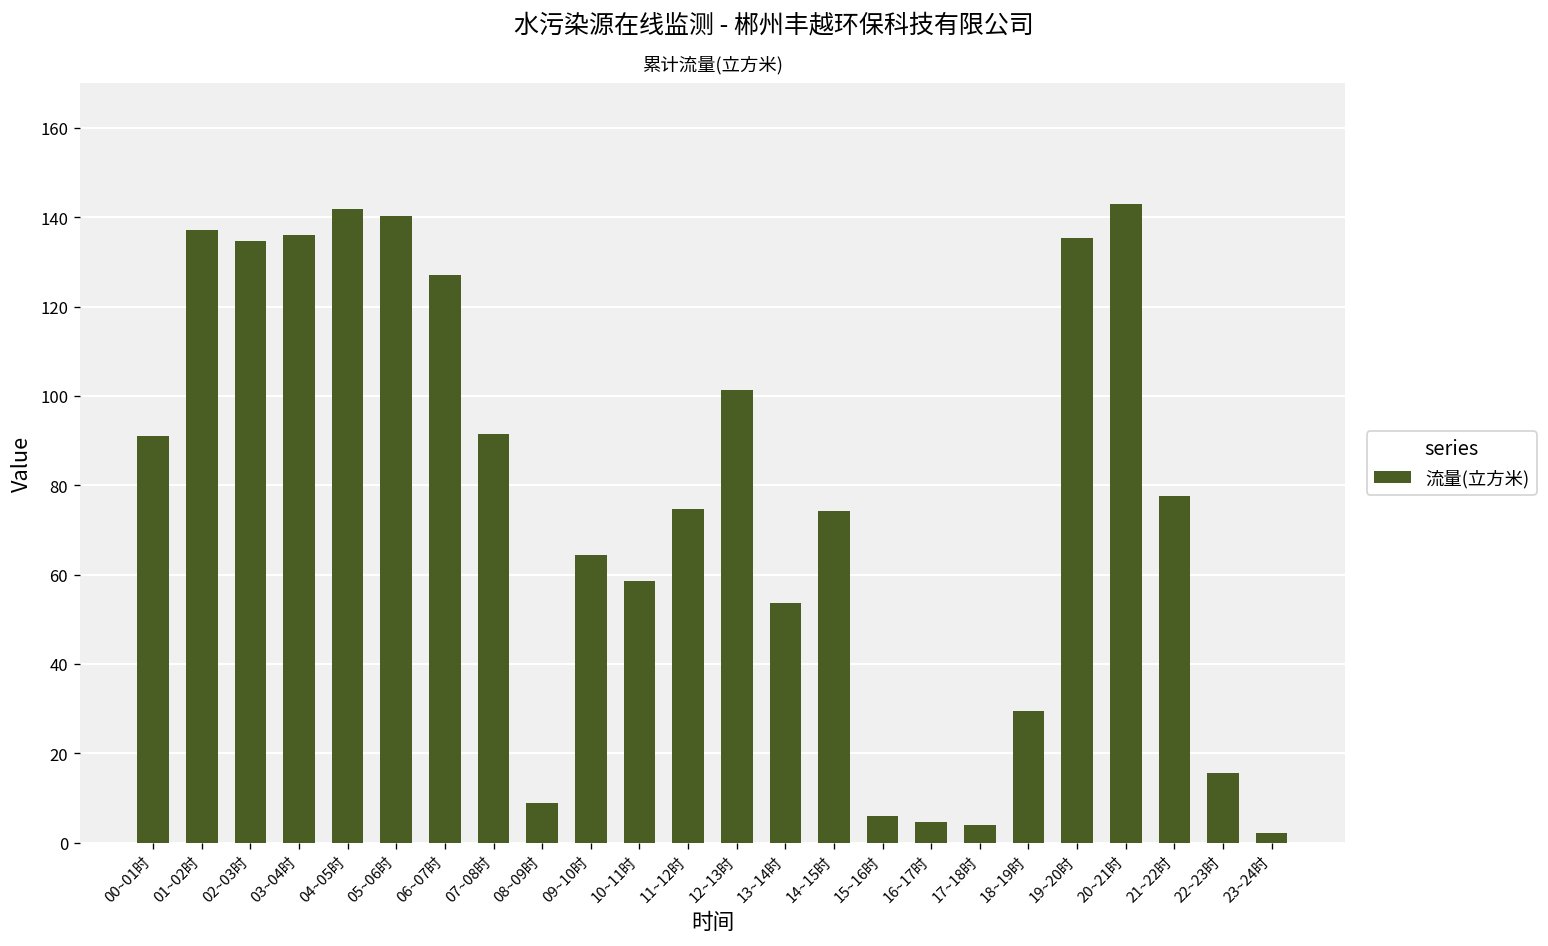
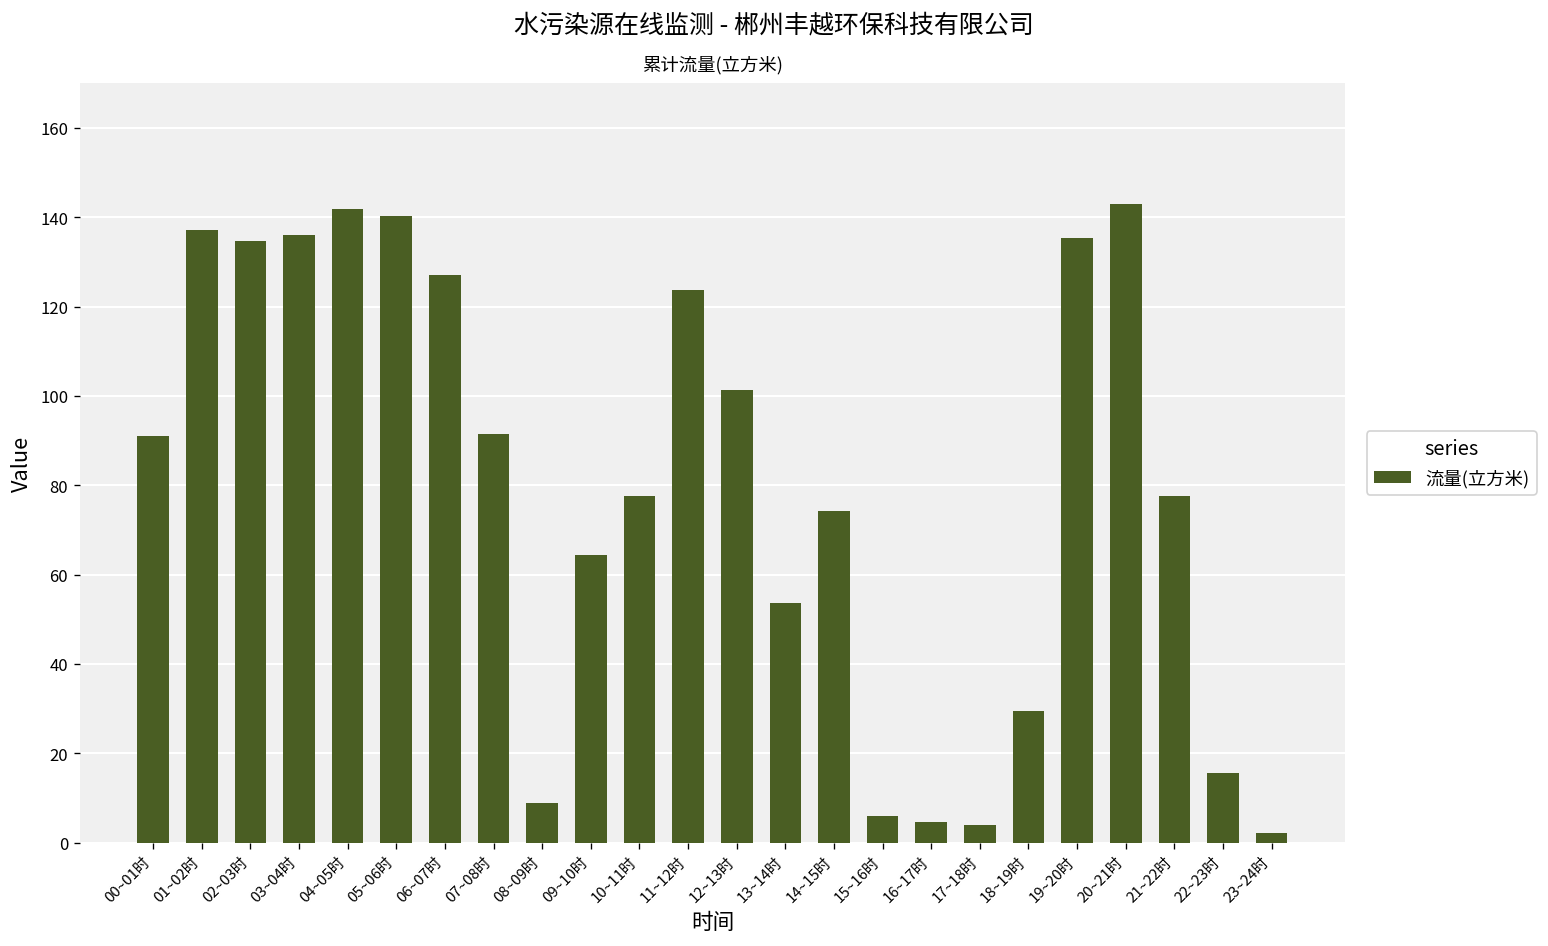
10~11时: 59 -> 78
11~12时: 75 -> 124
